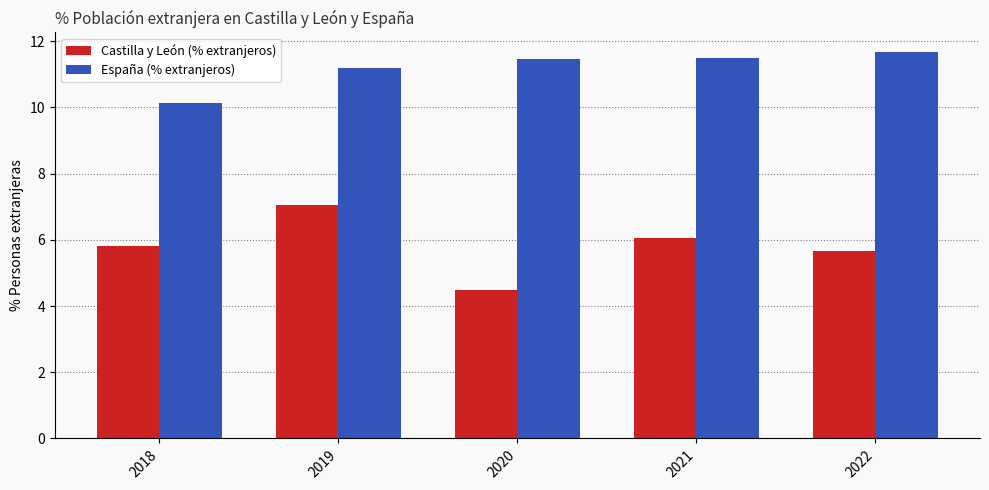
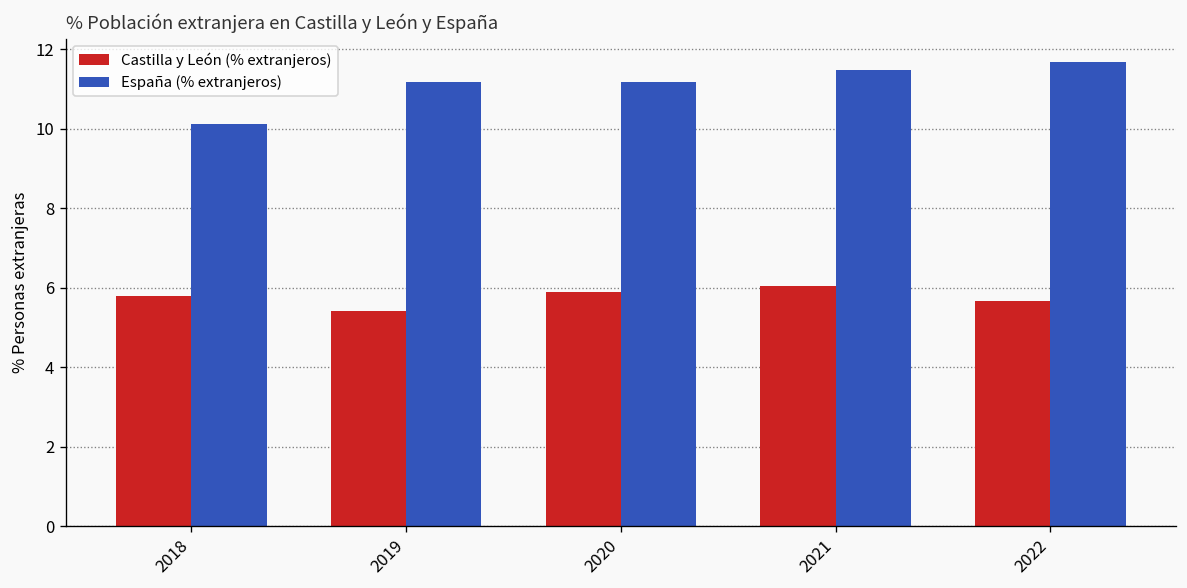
Castilla y León (% extranjeros), 2019: 7.1 -> 5.4
Castilla y León (% extranjeros), 2020: 4.5 -> 5.9
España (% extranjeros), 2020: 11.5 -> 11.2
